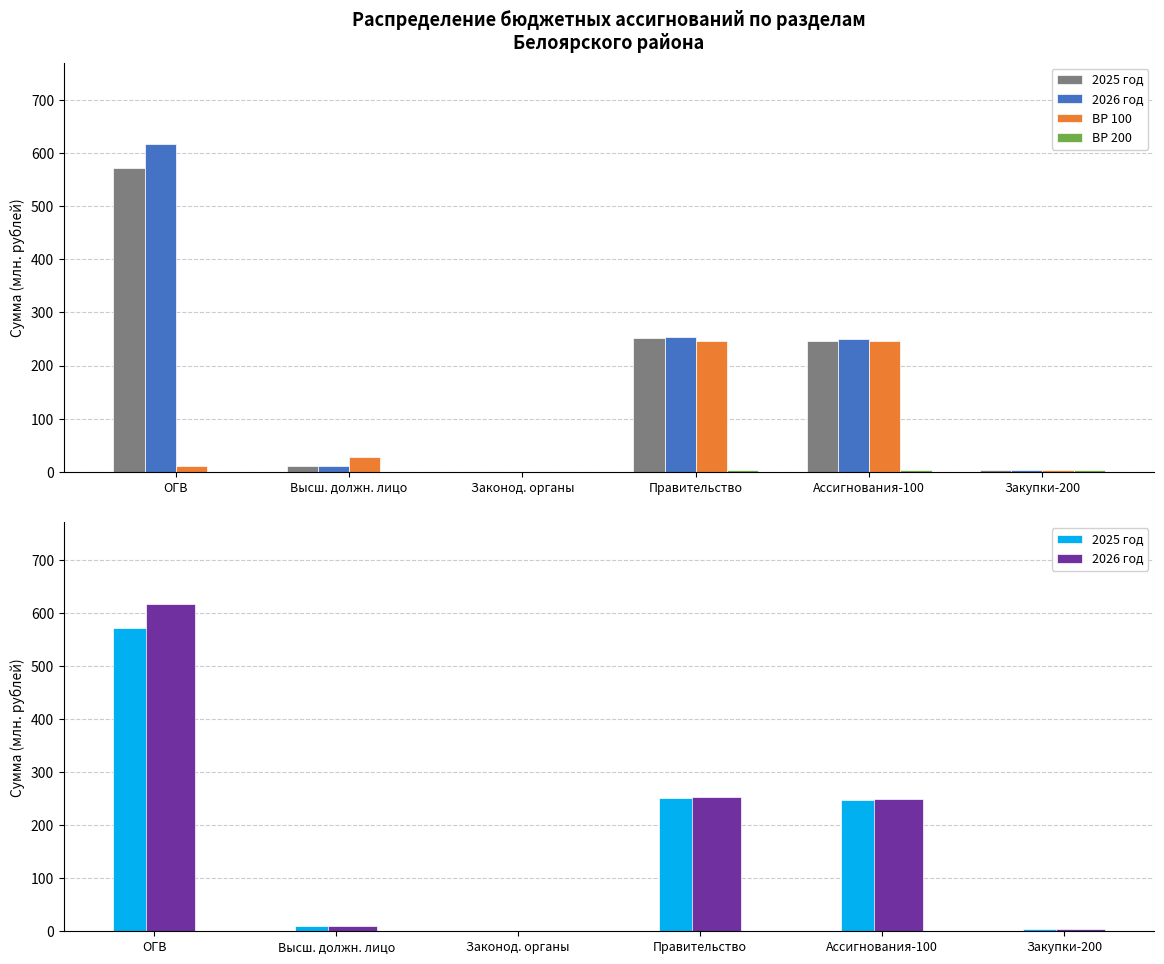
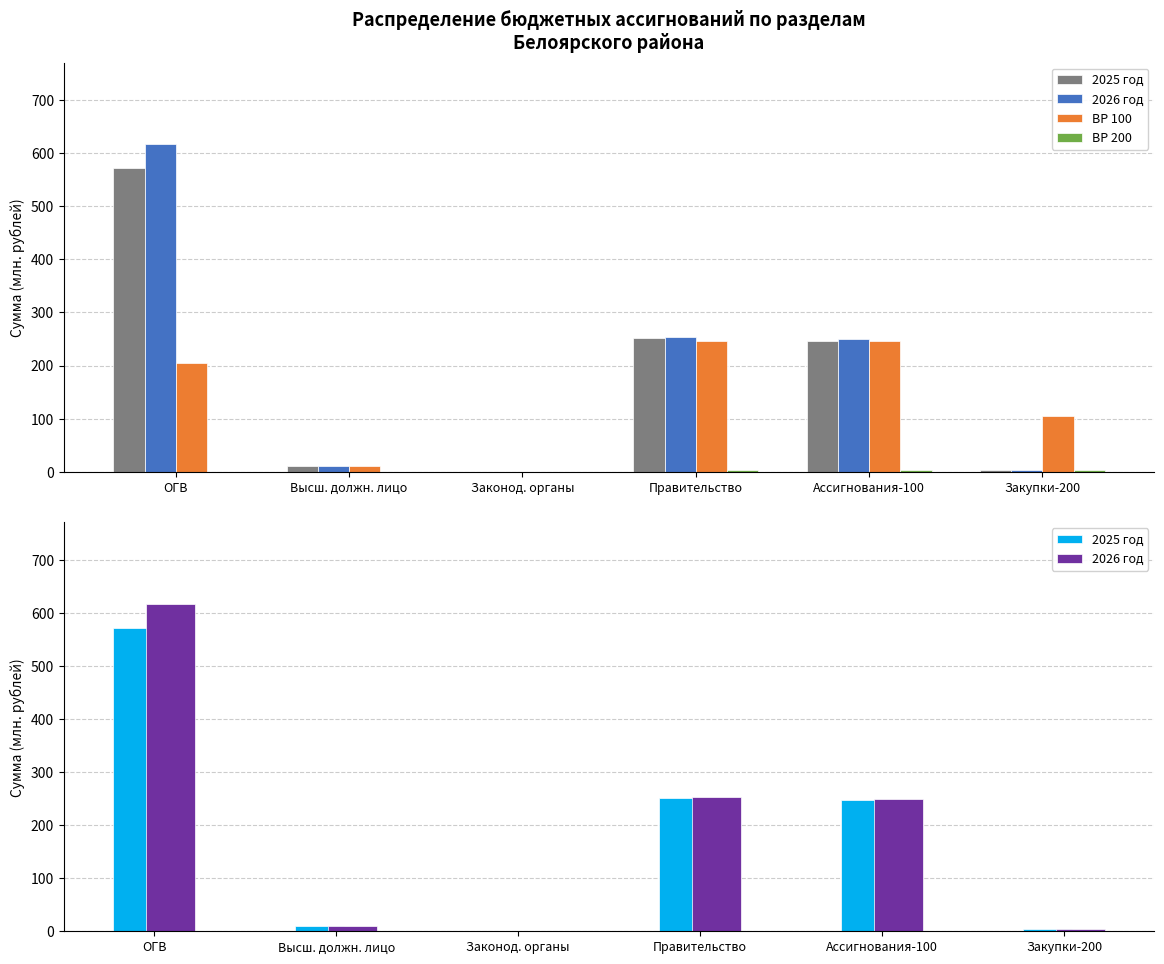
Распределение бюджетных ассигнований по разделам Белоярского района, ВР 100, ОГВ: 10 -> 200
Распределение бюджетных ассигнований по разделам Белоярского района, ВР 100, Высш. должн. лицо: 30 -> 10
Распределение бюджетных ассигнований по разделам Белоярского района, ВР 100, Закупки-200: 0 -> 110
